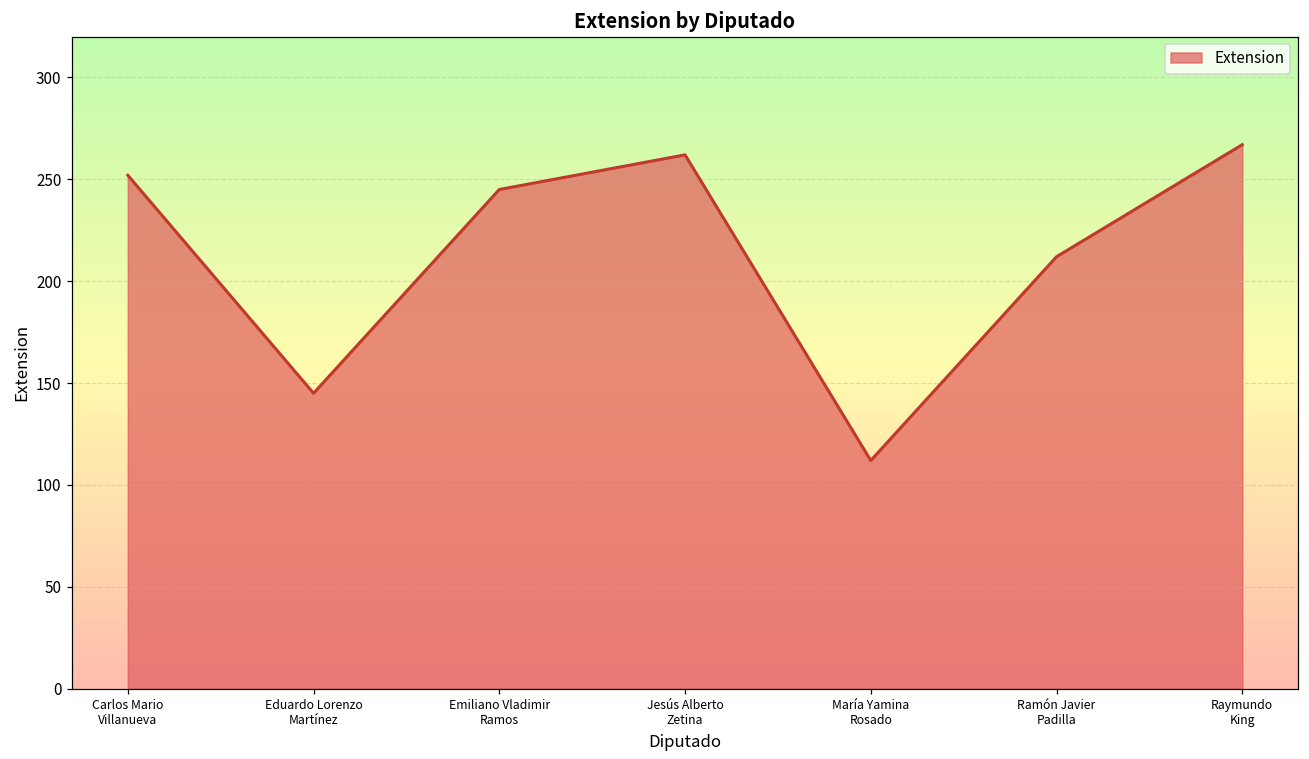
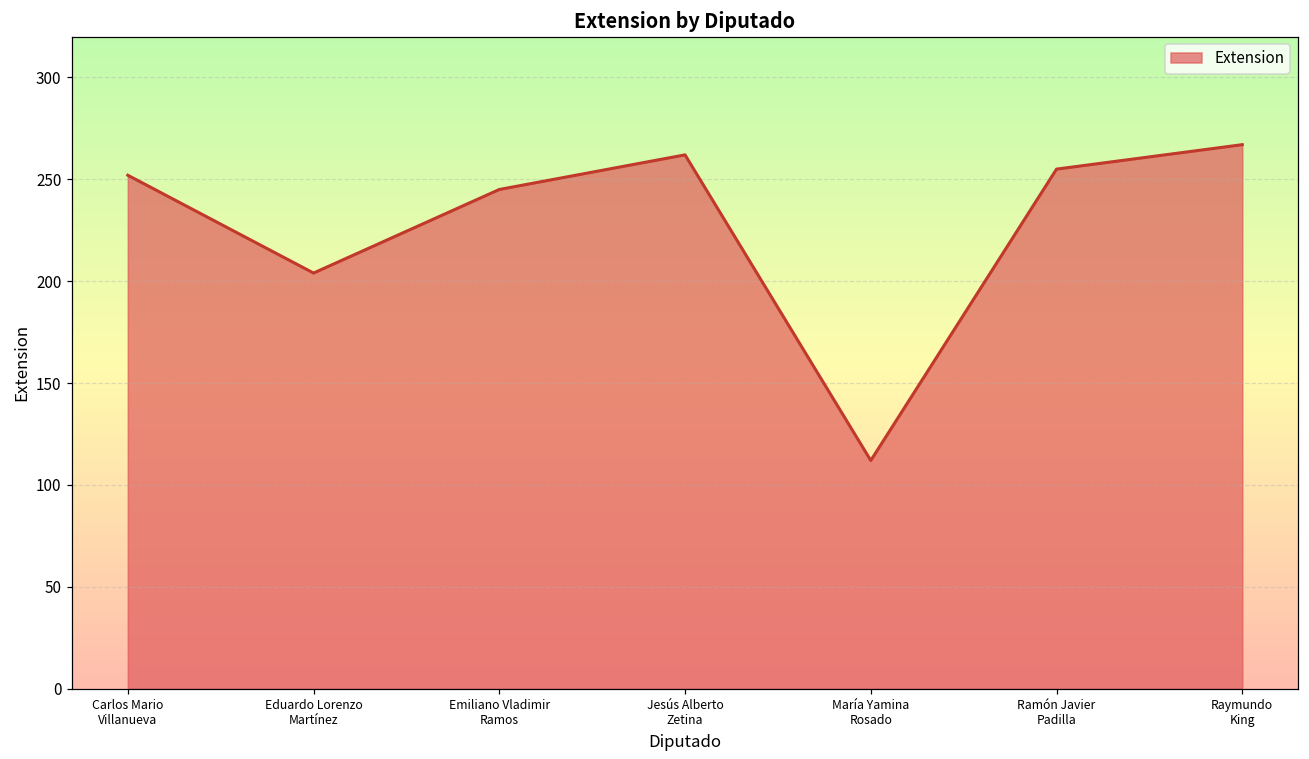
Eduardo Lorenzo Martínez: 145 -> 204
Ramón Javier Padilla: 212 -> 255
